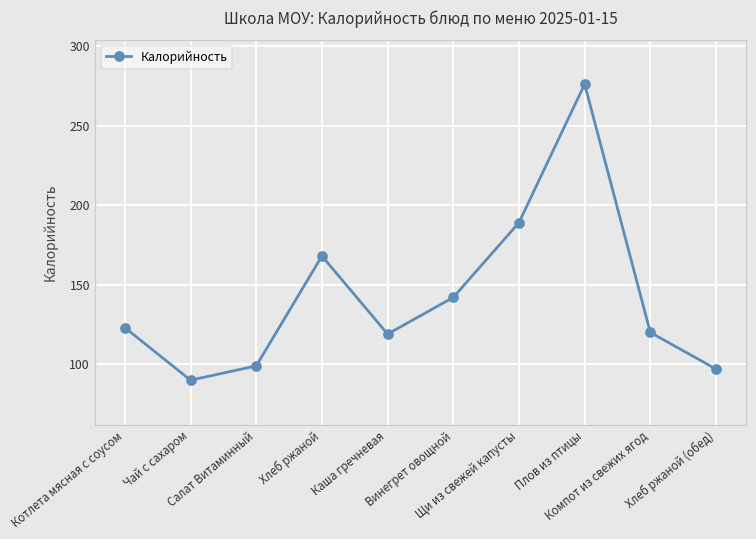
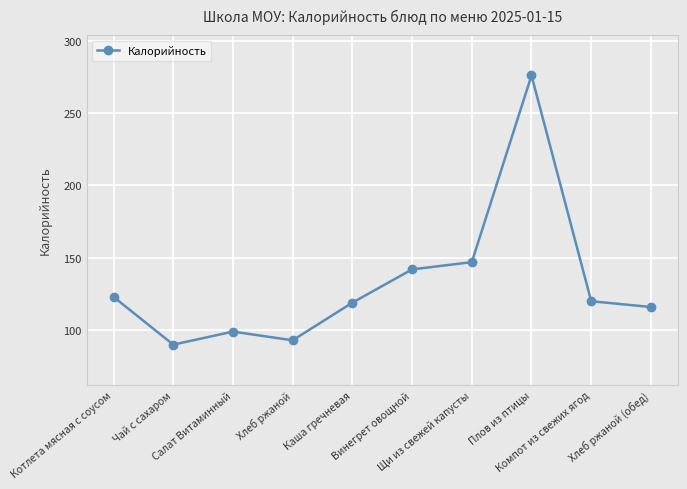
Хлеб ржаной: 168 -> 93
Щи из свежей капусты: 189 -> 147
Хлеб ржаной (обед): 97 -> 116
